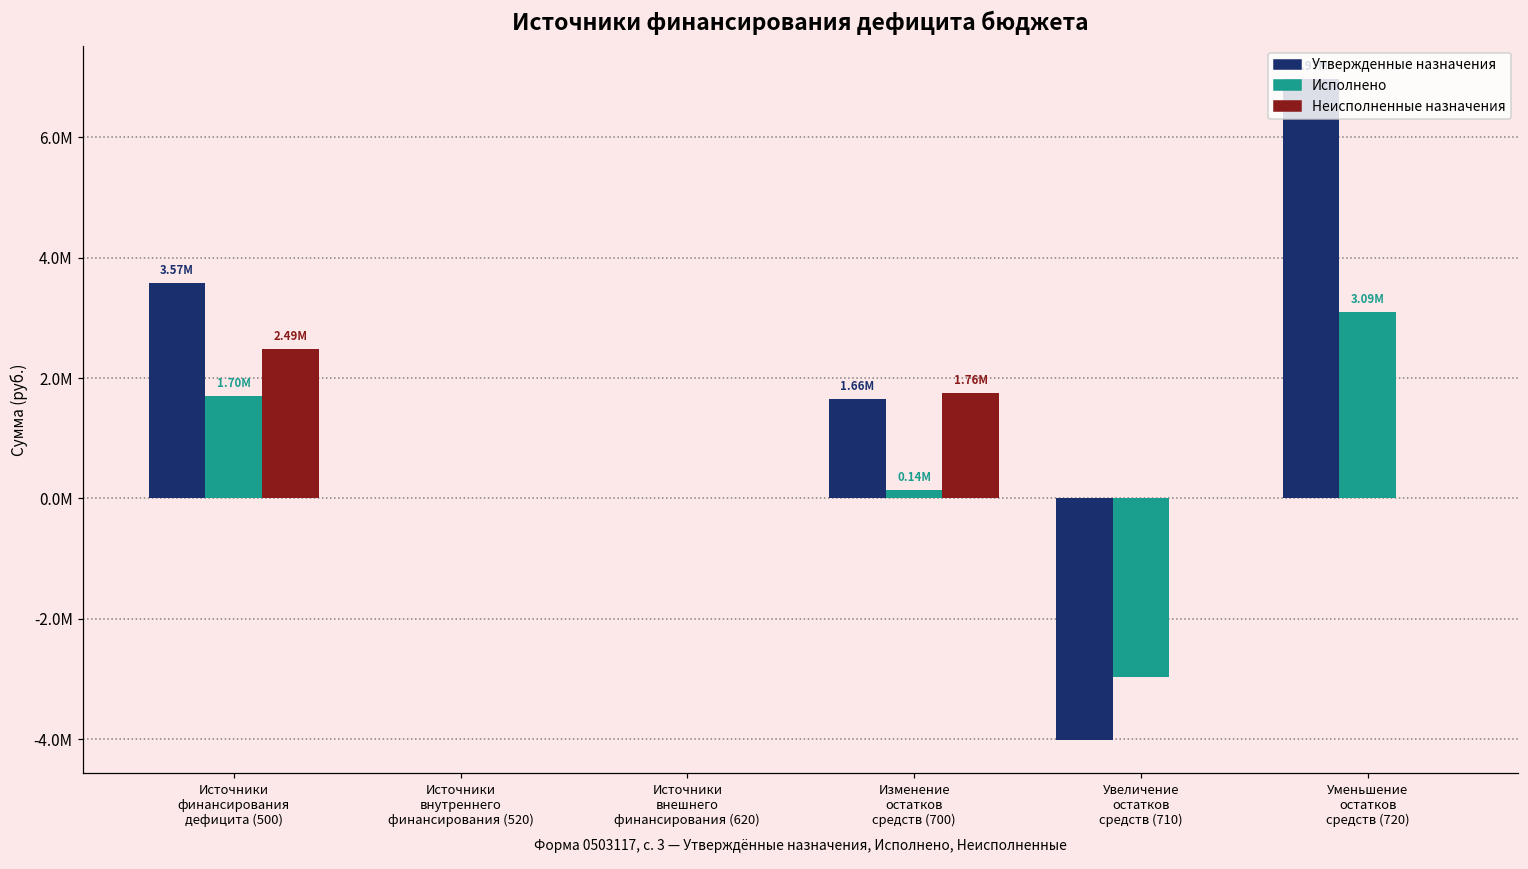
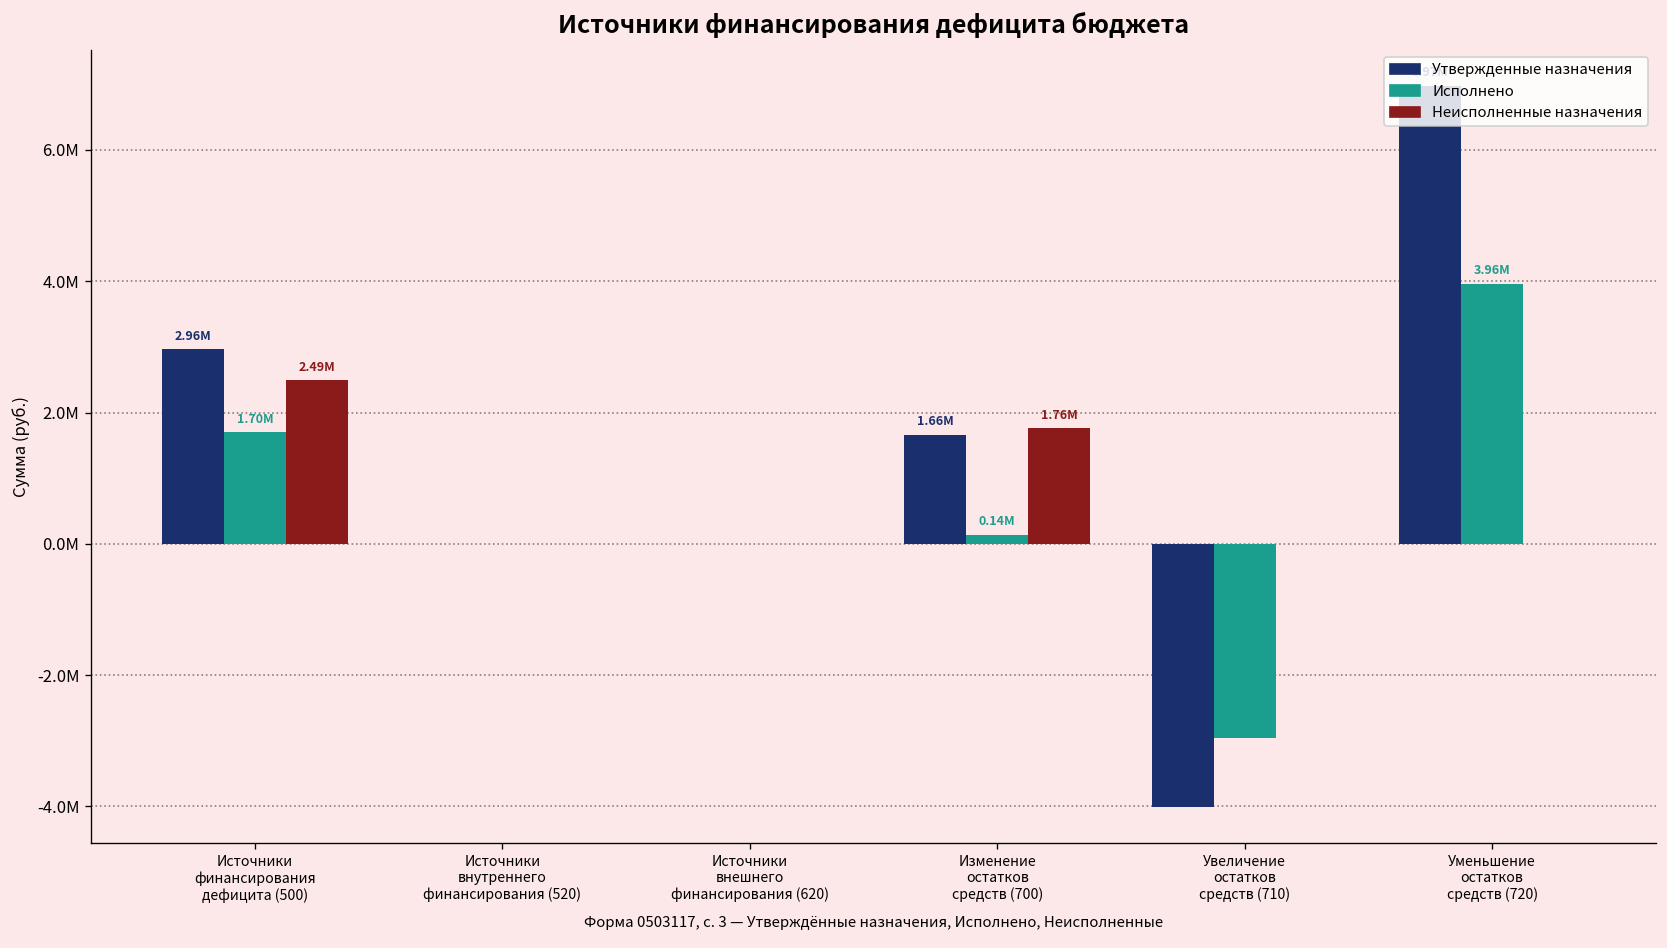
Утвержденные назначения, Источники финансирования дефицита (500): 3.57M -> 2.96M
Исполнено, Уменьшение остатков средств (720): 3.09M -> 3.96M
